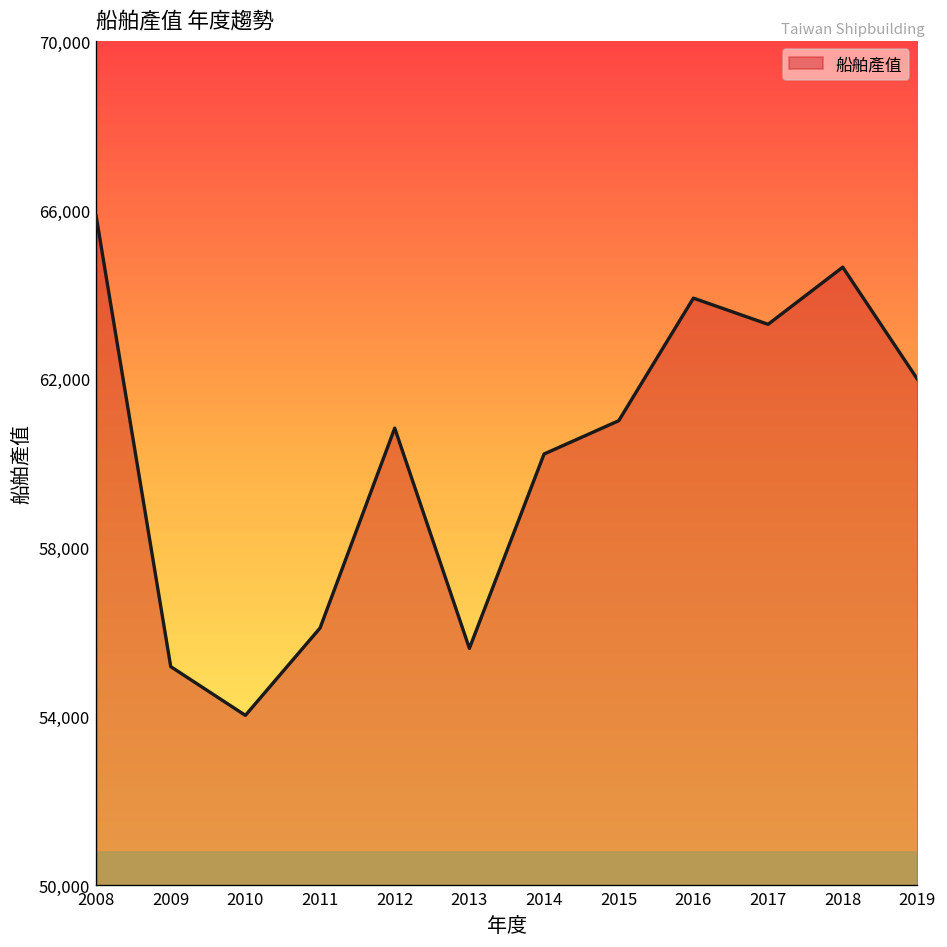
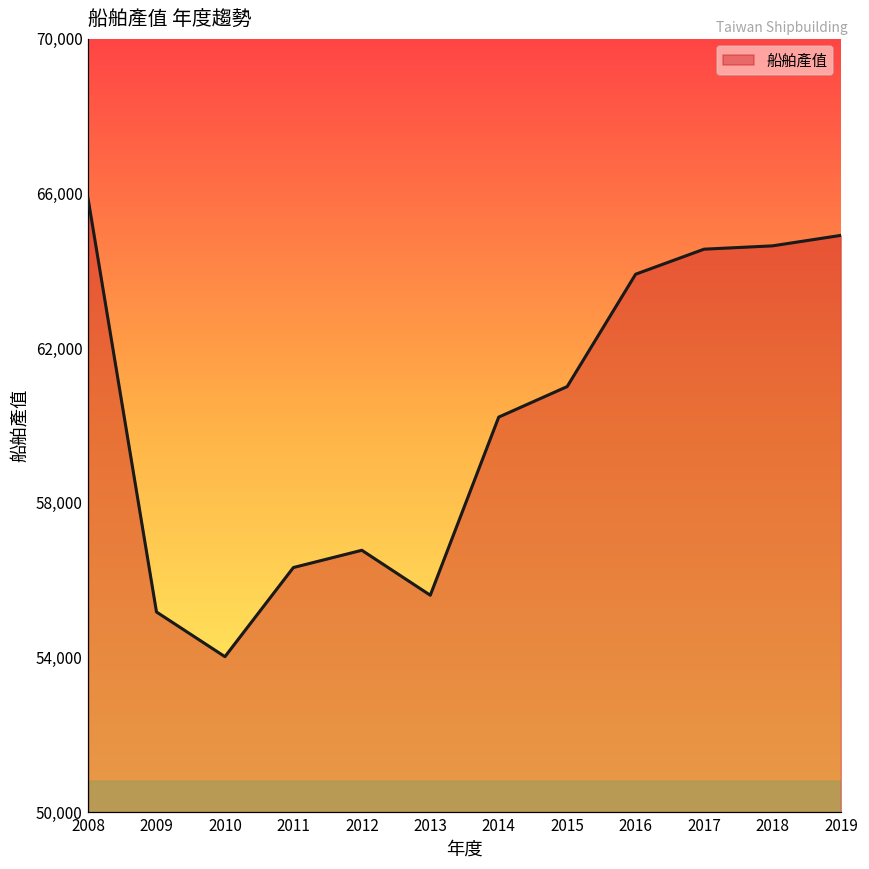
2011: 56,100 -> 56,300
2012: 60,800 -> 56,800
2017: 63,300 -> 64,600
2019: 62,000 -> 64,900
